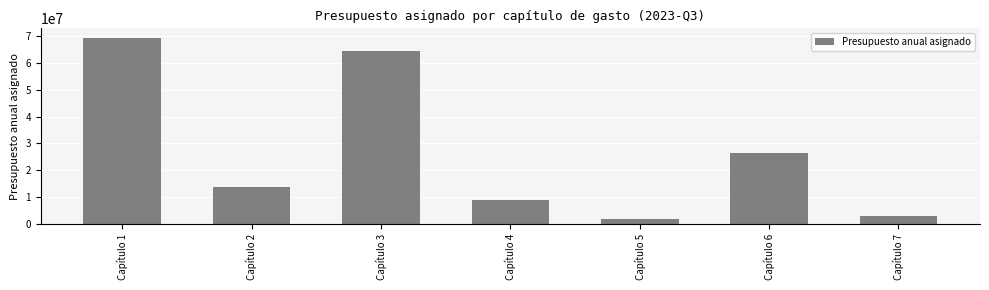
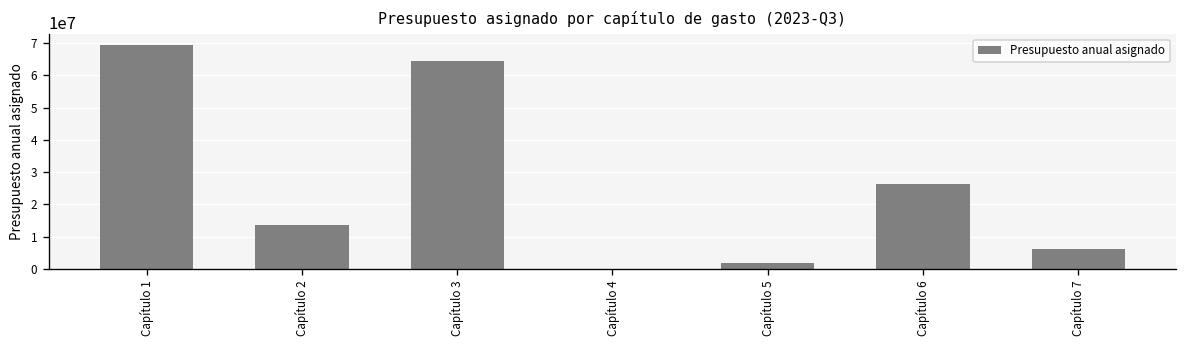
Capítulo 4: 9000000 -> 0
Capítulo 7: 3000000 -> 6000000
